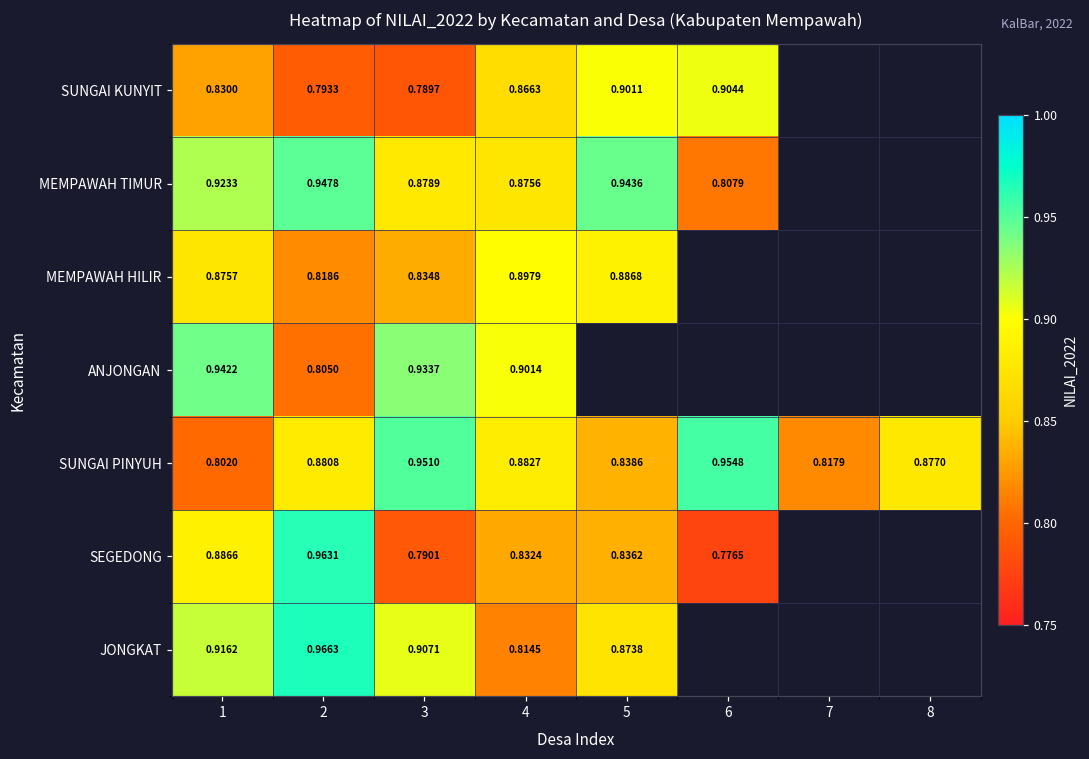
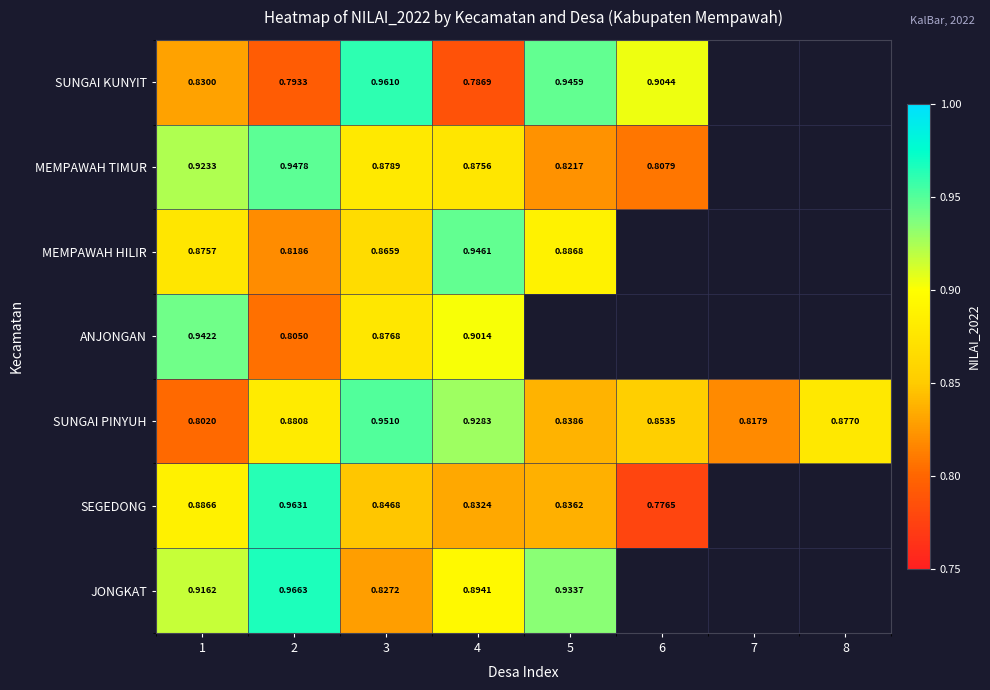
SUNGAI KUNYIT, 3: 0.7897 -> 0.9610
SUNGAI KUNYIT, 4: 0.8663 -> 0.7869
SUNGAI KUNYIT, 5: 0.9011 -> 0.9459
MEMPAWAH TIMUR, 5: 0.9436 -> 0.8217
MEMPAWAH HILIR, 3: 0.8348 -> 0.8659
MEMPAWAH HILIR, 4: 0.8979 -> 0.9461
ANJONGAN, 3: 0.9337 -> 0.8768
SUNGAI PINYUH, 4: 0.8827 -> 0.9283
SUNGAI PINYUH, 6: 0.9548 -> 0.8535
SEGEDONG, 3: 0.7901 -> 0.8468
JONGKAT, 3: 0.9071 -> 0.8272
JONGKAT, 4: 0.8145 -> 0.8941
JONGKAT, 5: 0.8738 -> 0.9337
